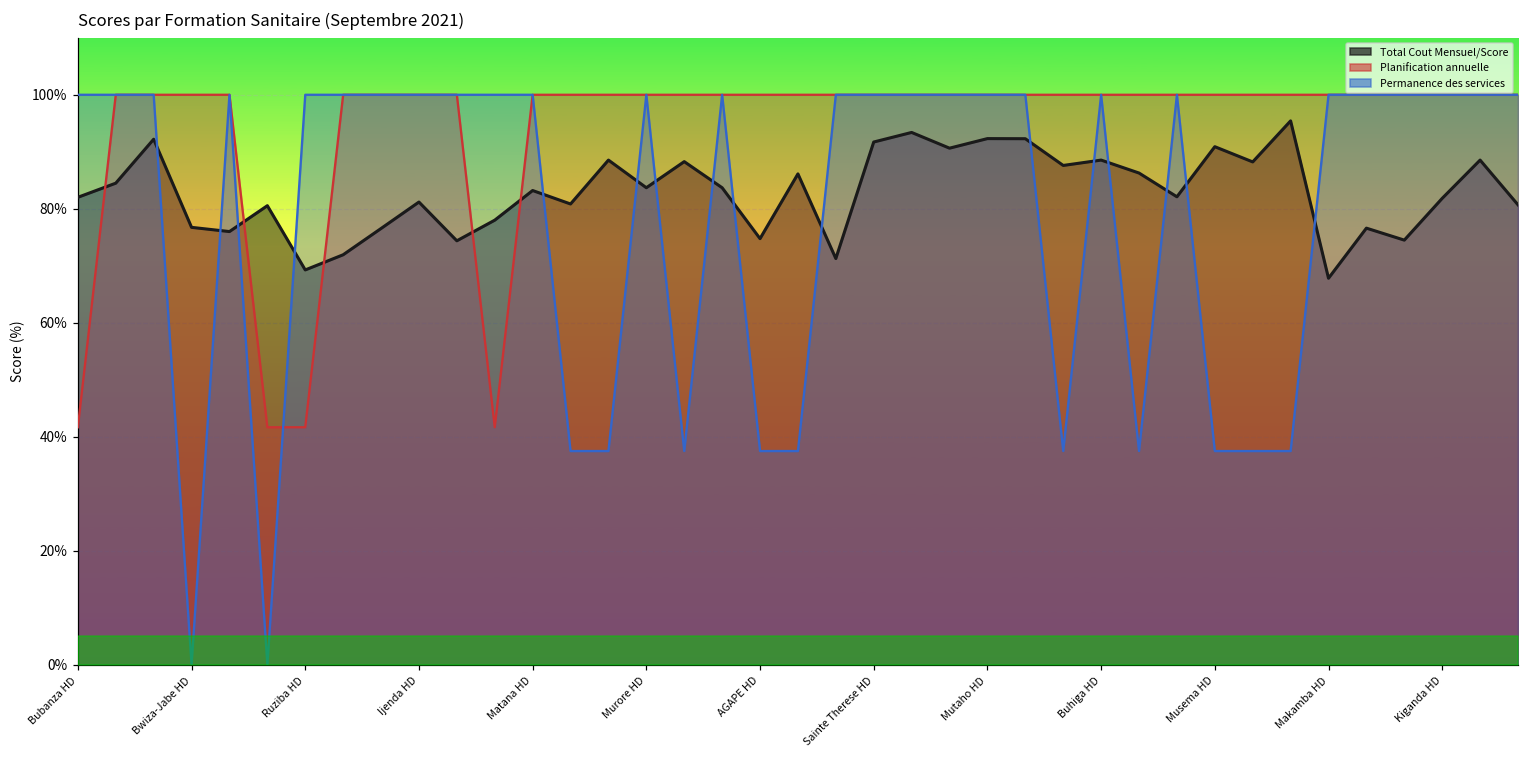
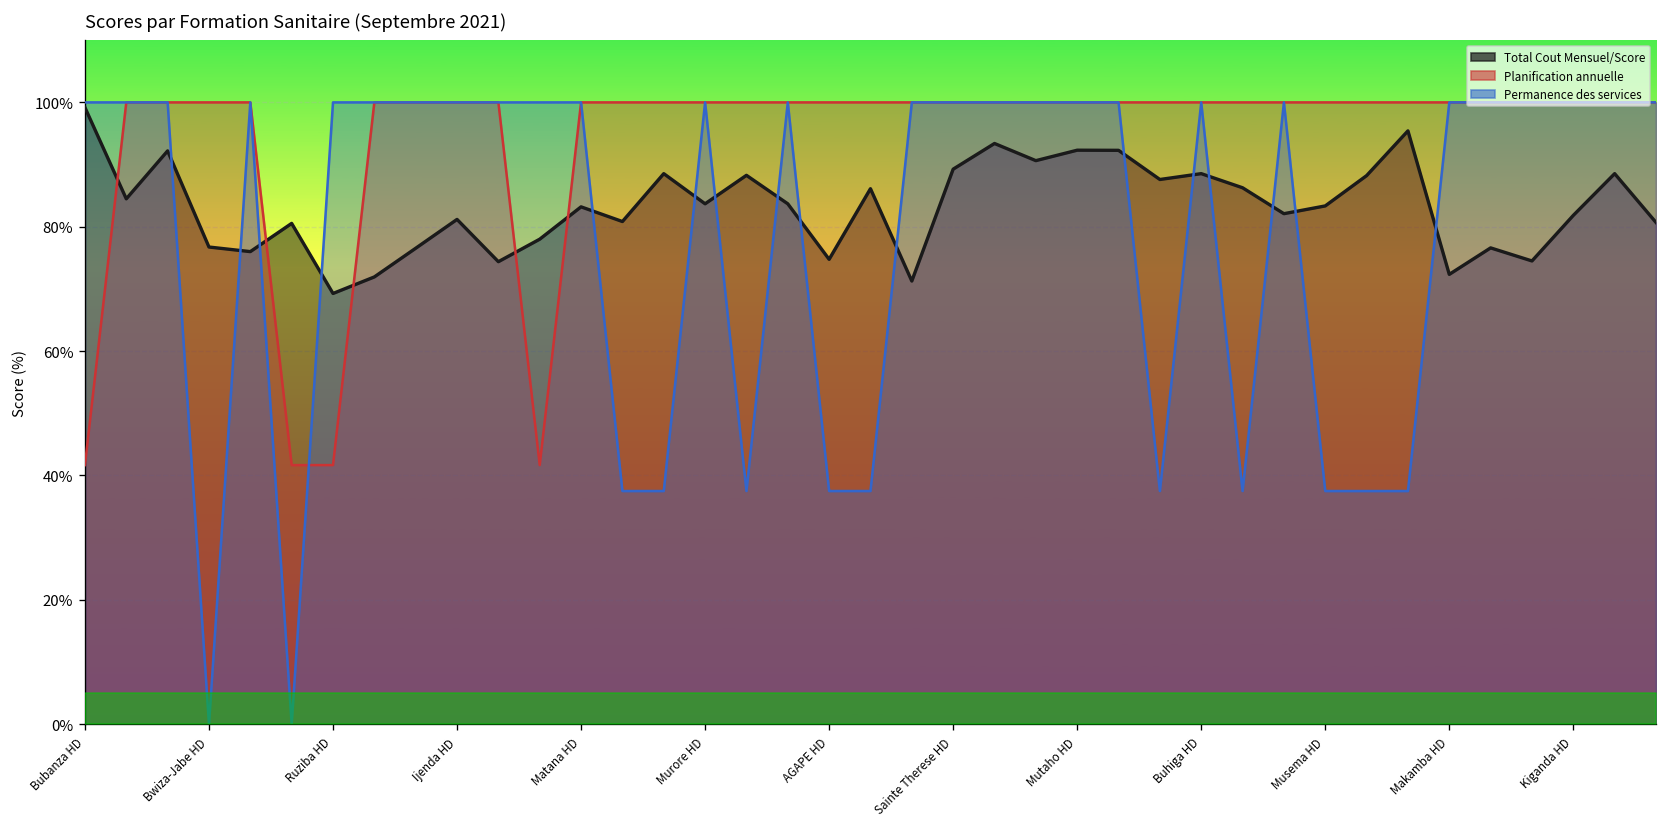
Total Cout Mensuel/Score, Bubanza HD: 82% -> 99%
Total Cout Mensuel/Score, Sainte Therese HD: 92% -> 89%
Total Cout Mensuel/Score, Musema HD: 91% -> 83%
Total Cout Mensuel/Score, Makamba HD: 68% -> 72%
